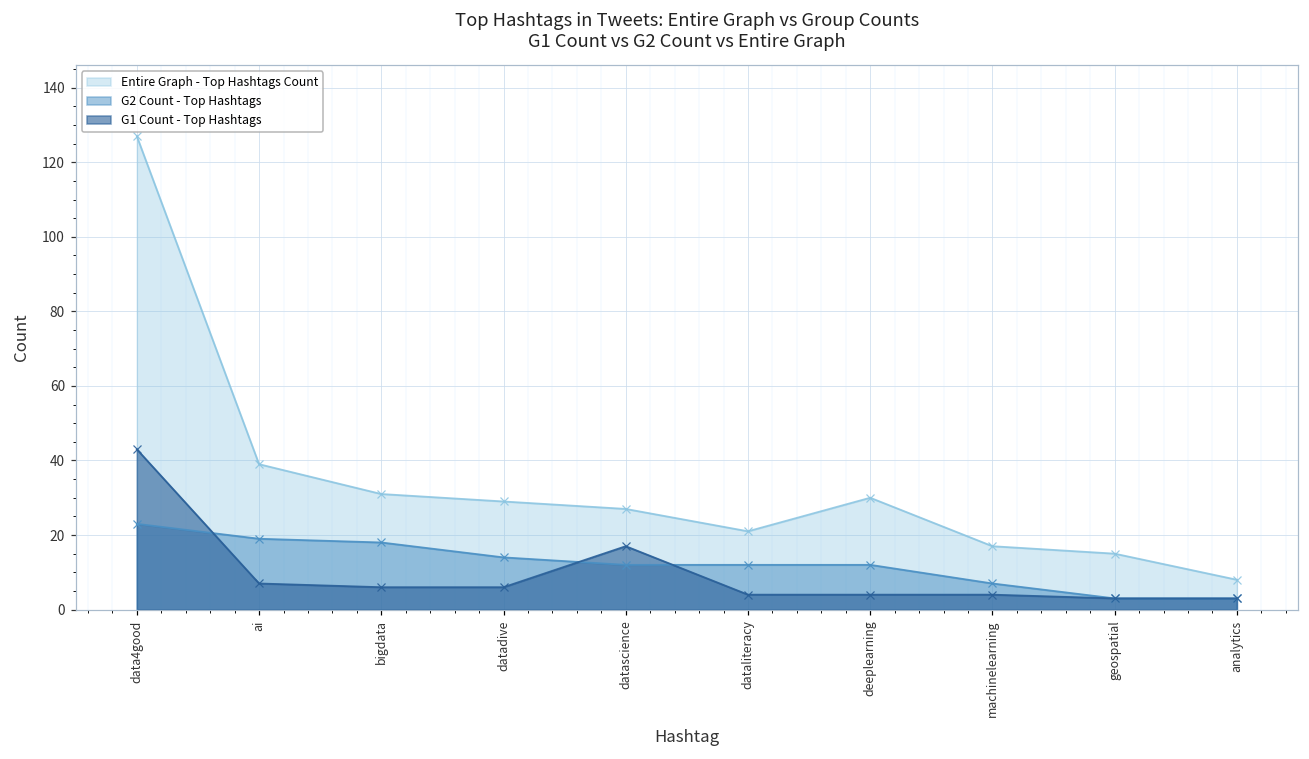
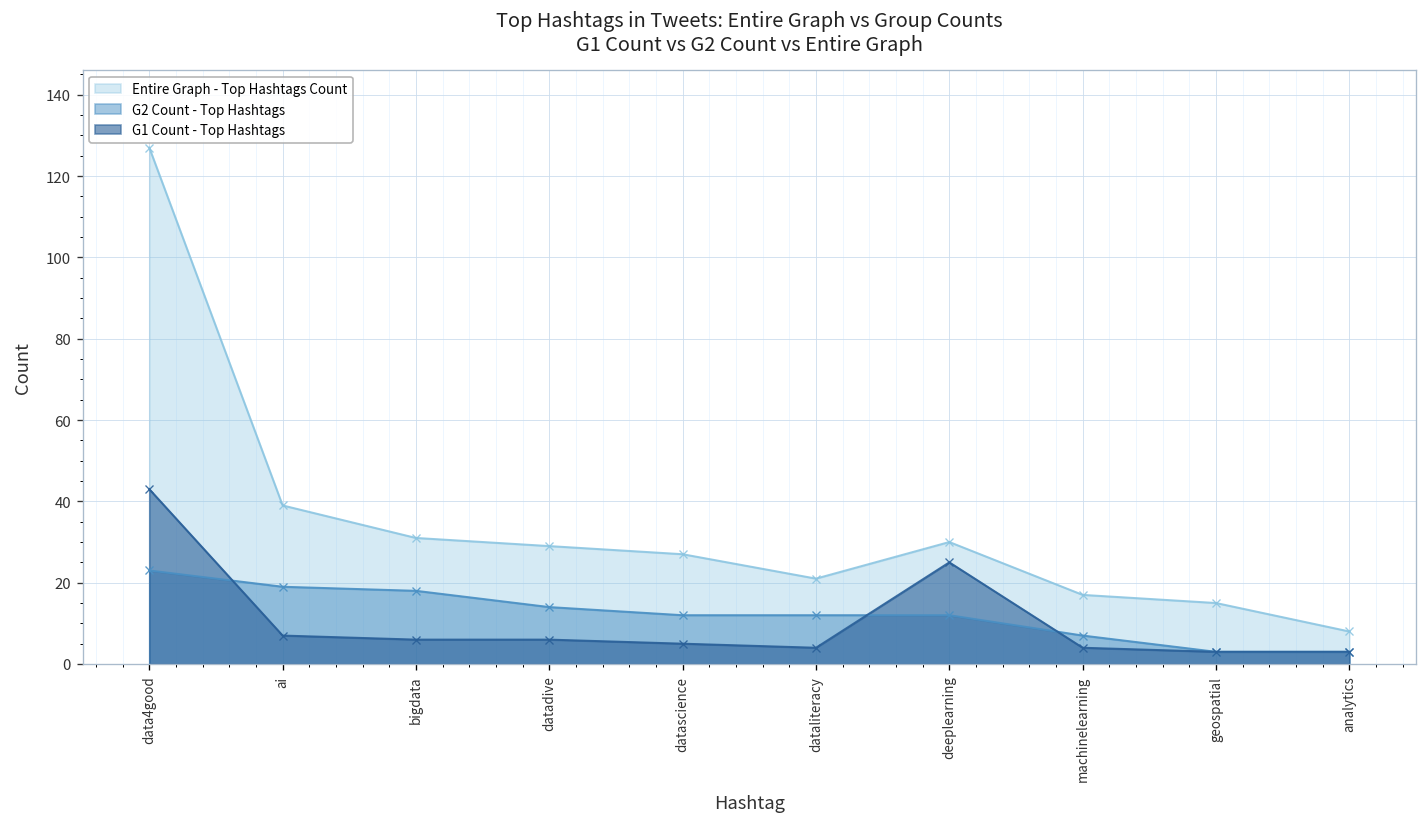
G1 Count - Top Hashtags, datascience: 17 -> 5
G1 Count - Top Hashtags, deeplearning: 4 -> 25
